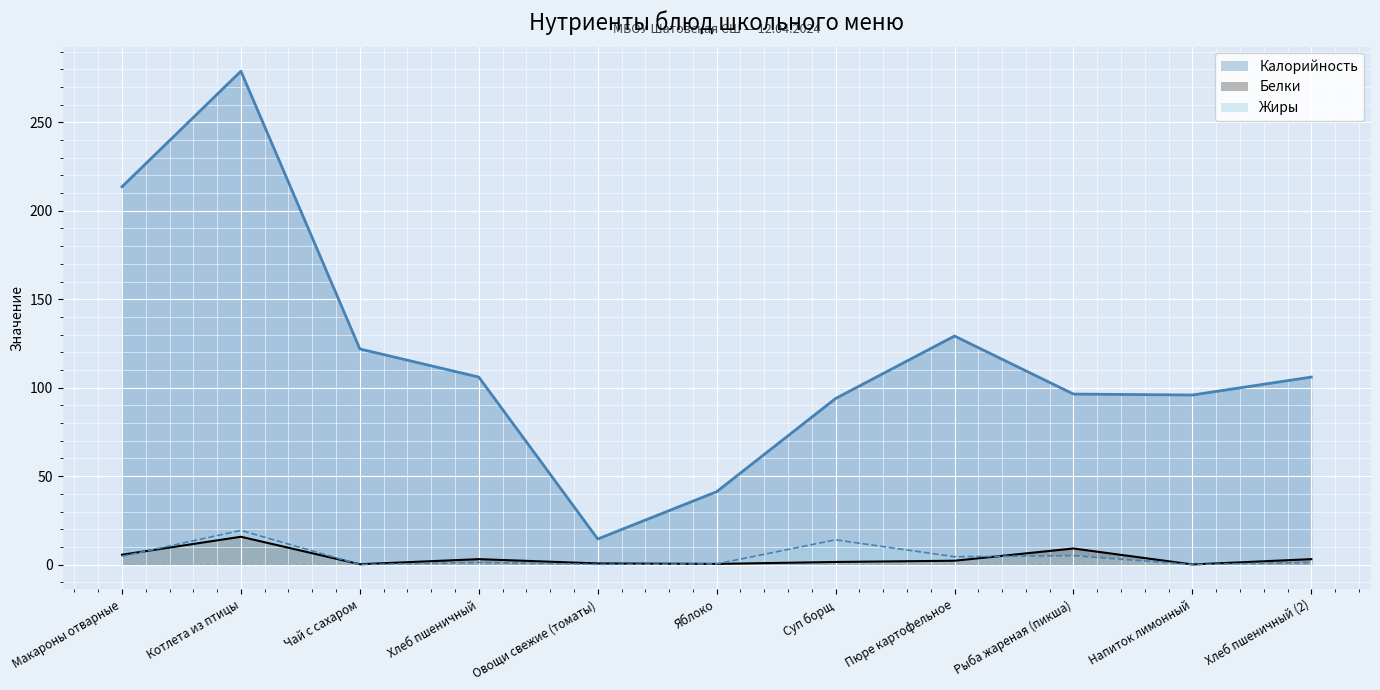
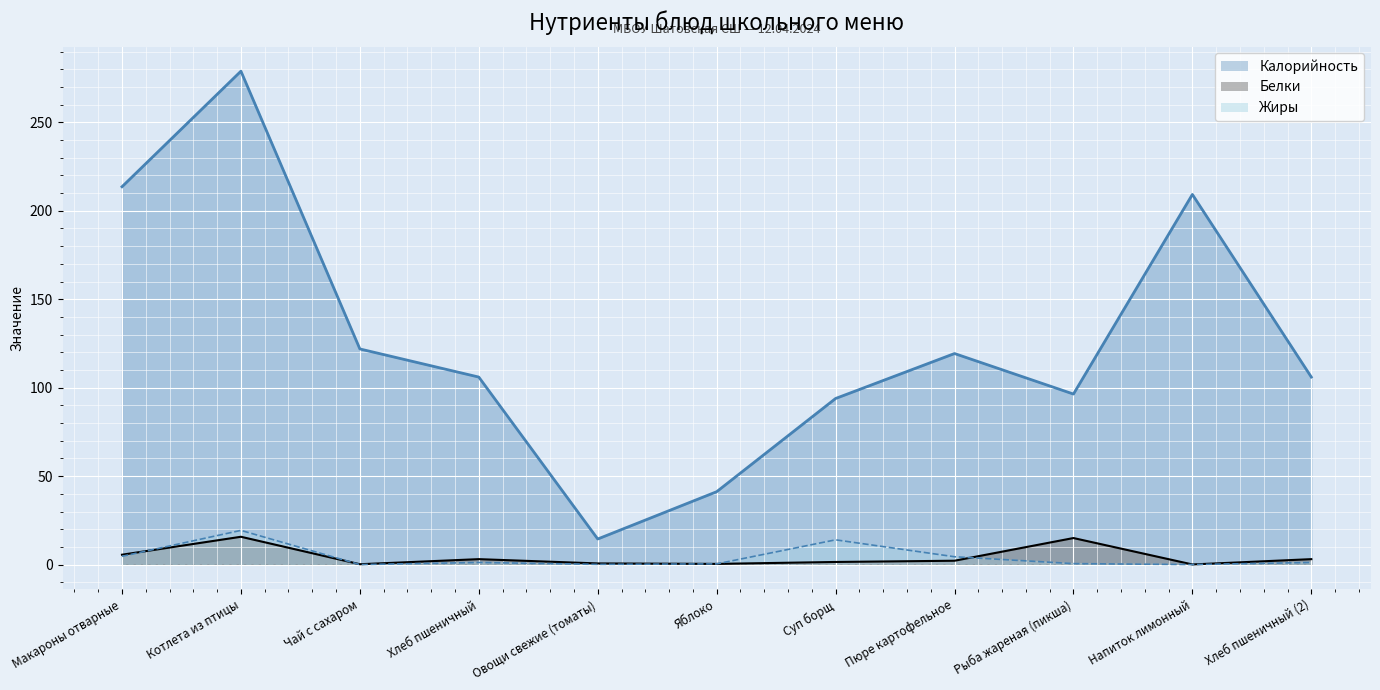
Калорийность, Пюре картофельное: 129 -> 119
Белки, Рыба жареная (пикша): 9 -> 15
Жиры, Рыба жареная (пикша): 5 -> 1
Калорийность, Напиток лимонный: 96 -> 209
